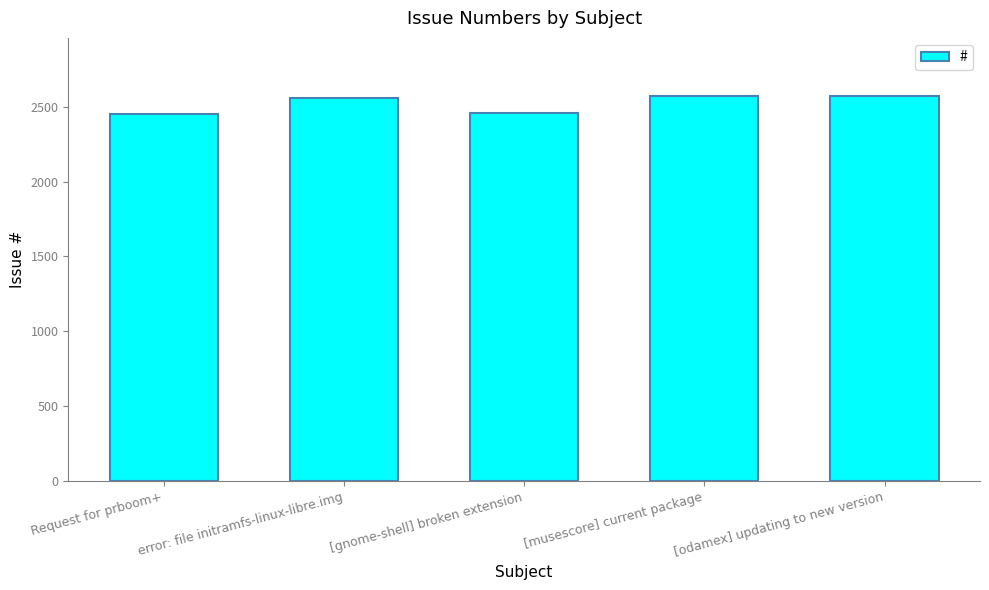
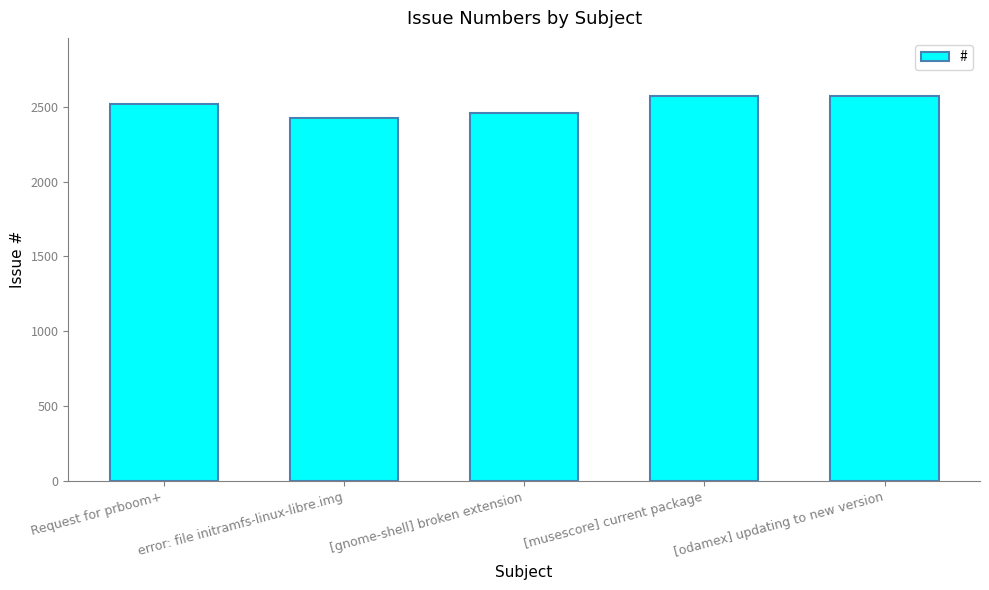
Request for prboom+: 2450 -> 2520
error: file initramfs-linux-libre.img: 2560 -> 2420
